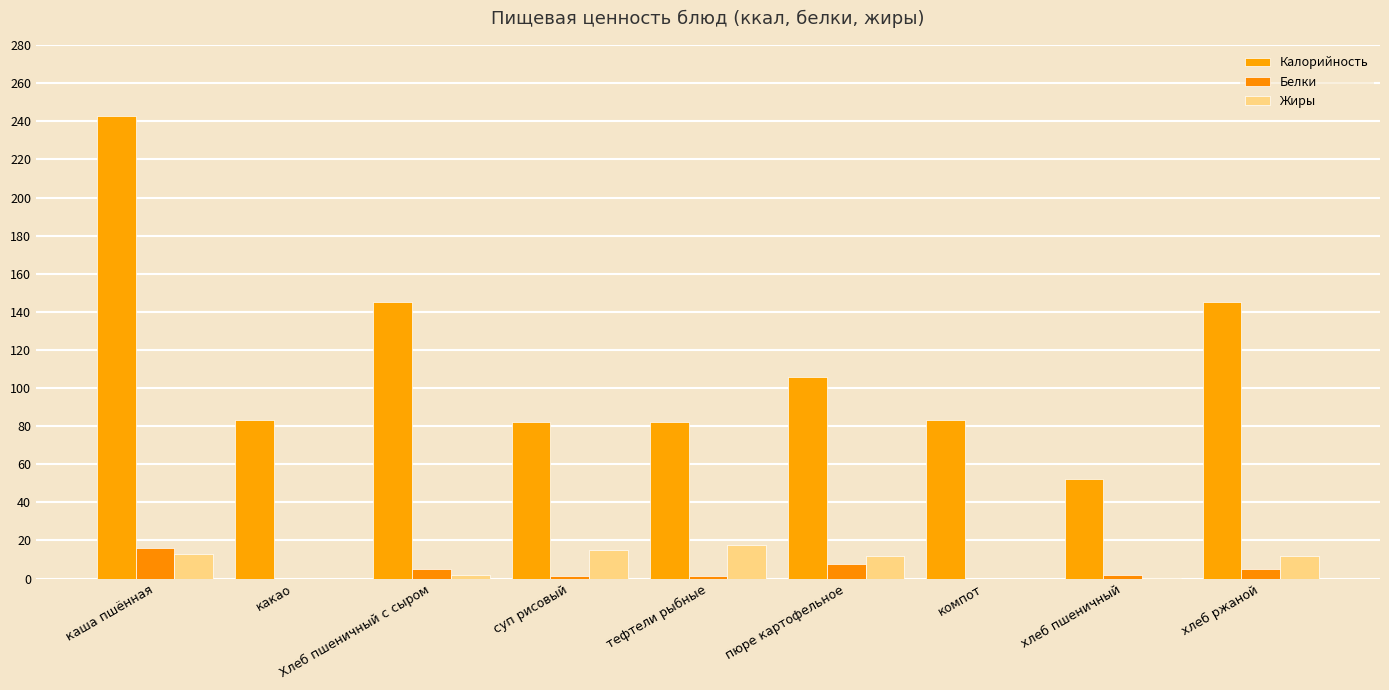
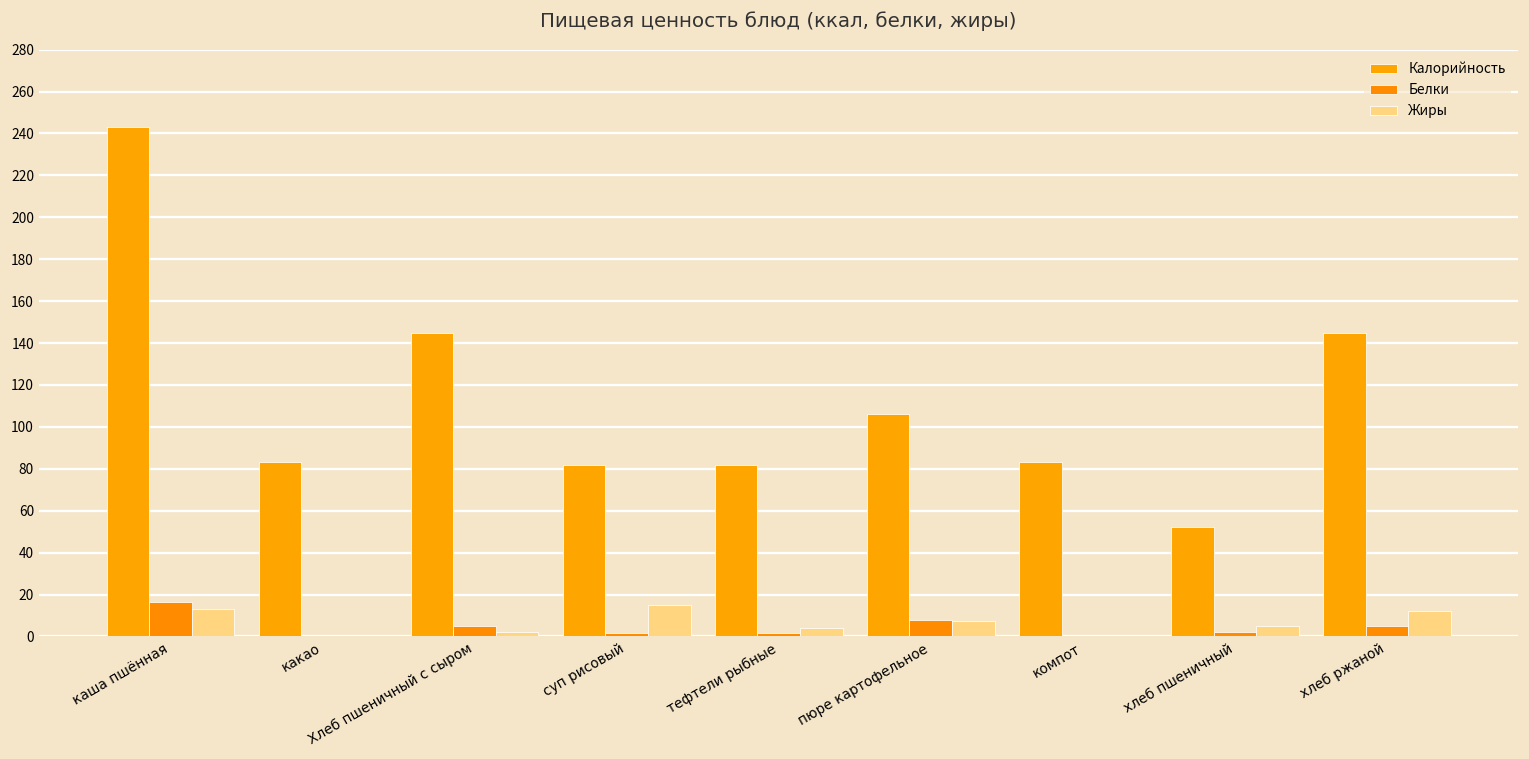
Жиры, тефтели рыбные: 18 -> 4
Жиры, пюре картофельное: 12 -> 7
Жиры, хлеб пшеничный: 0 -> 5
